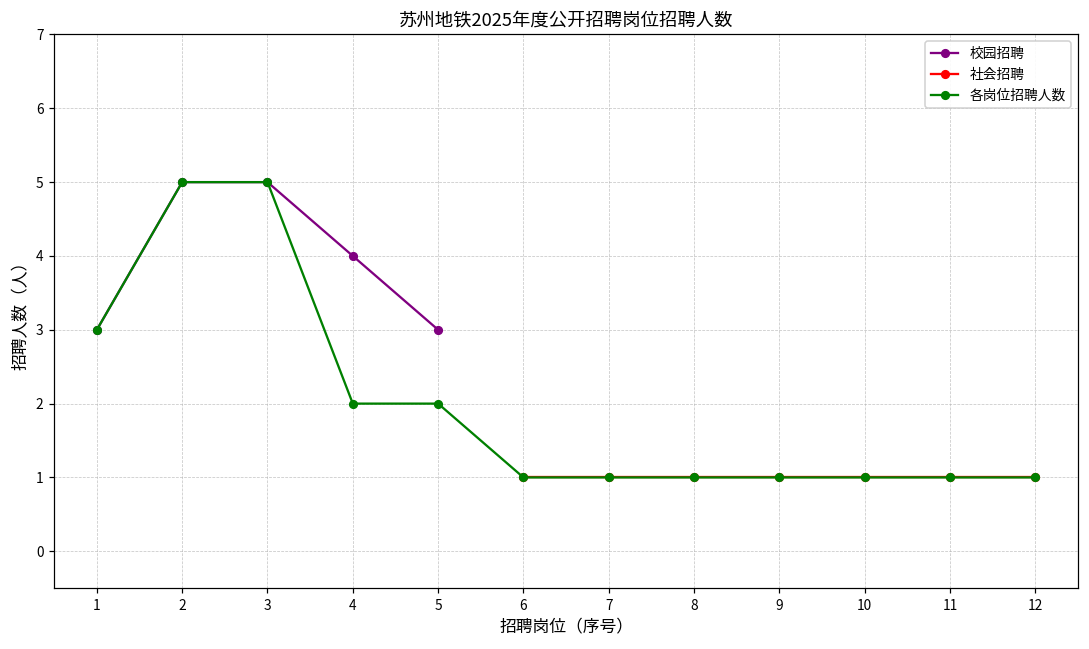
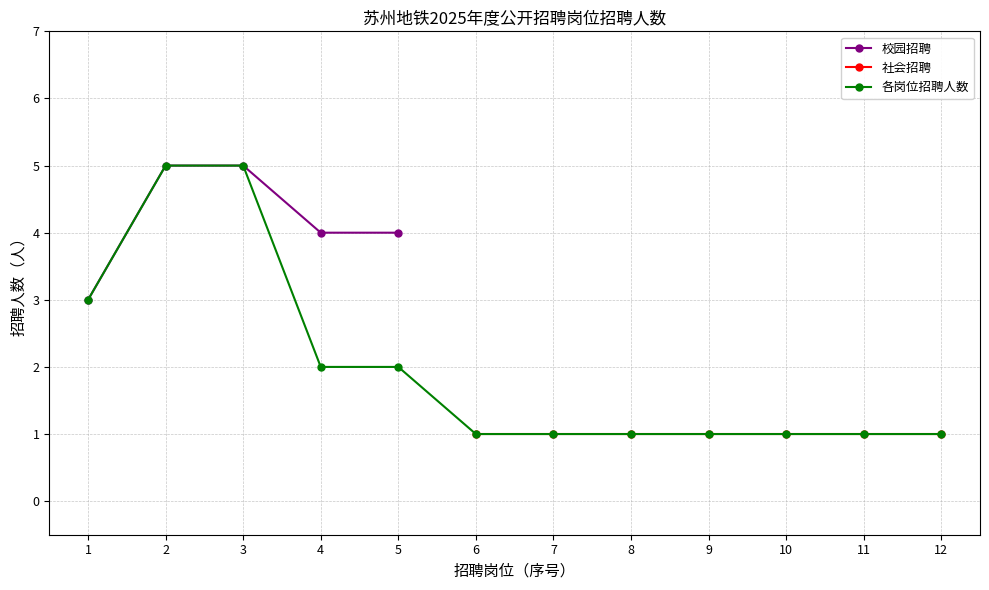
校园招聘, 5: 3 -> 4
